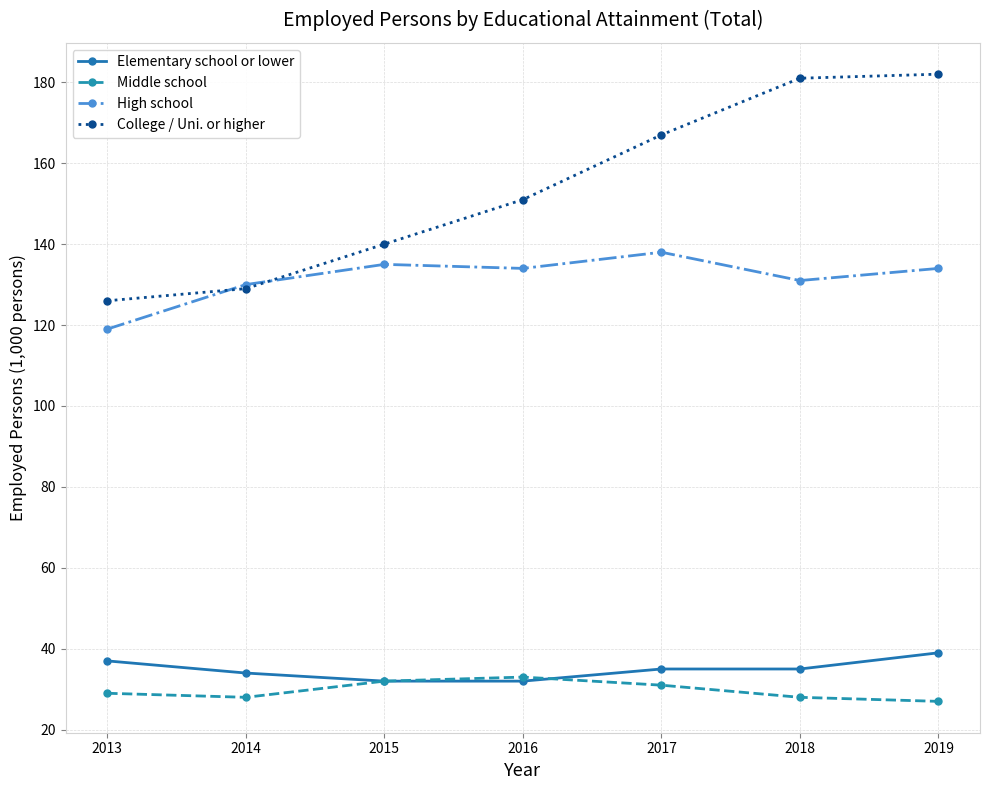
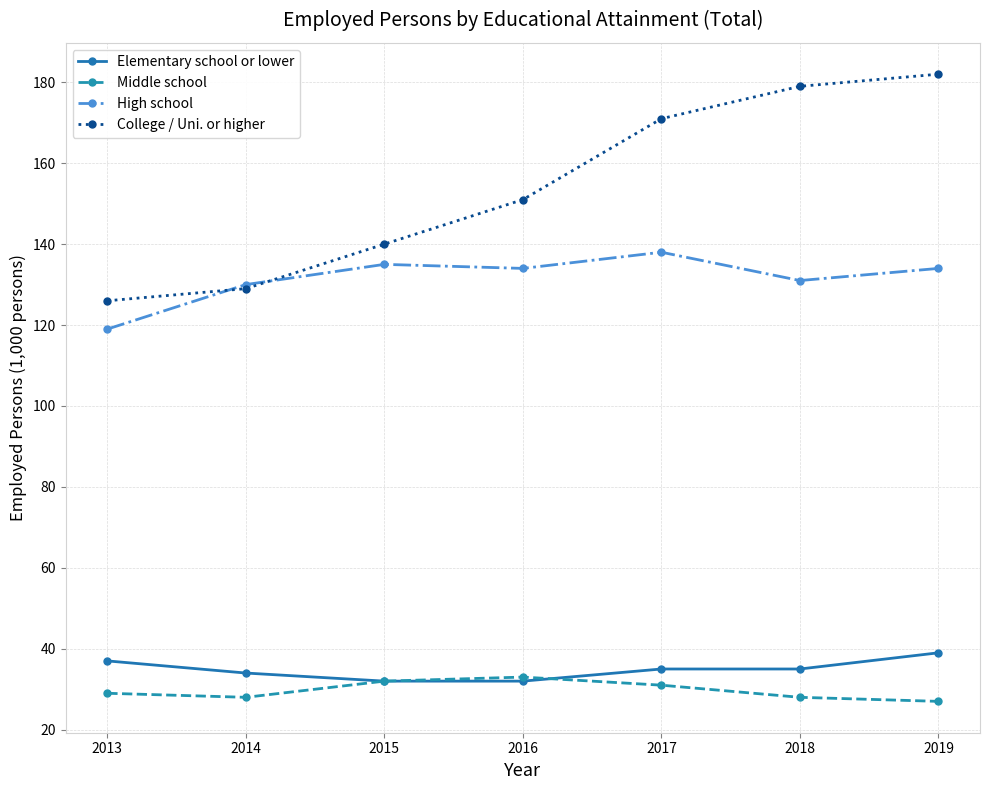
College / Uni. or higher, 2017: 167 -> 171
College / Uni. or higher, 2018: 181 -> 179
